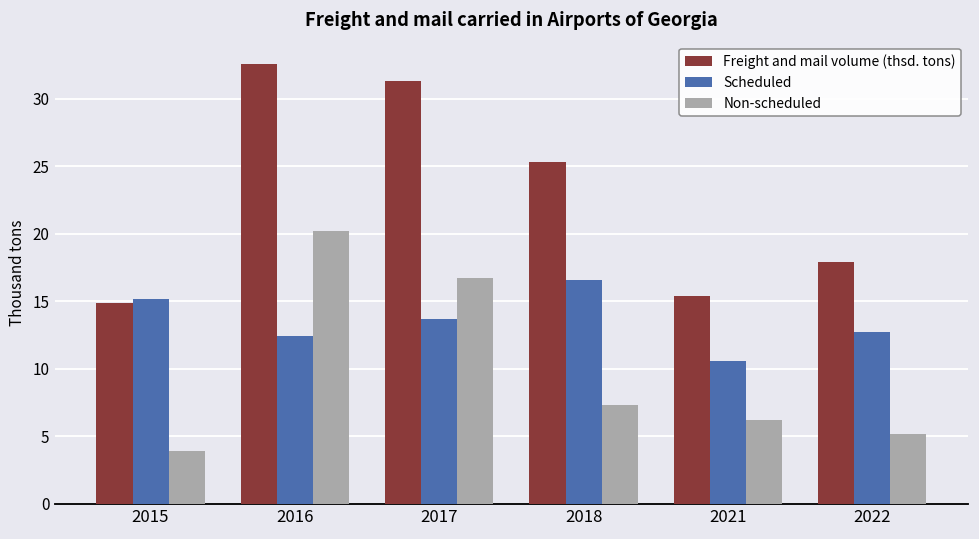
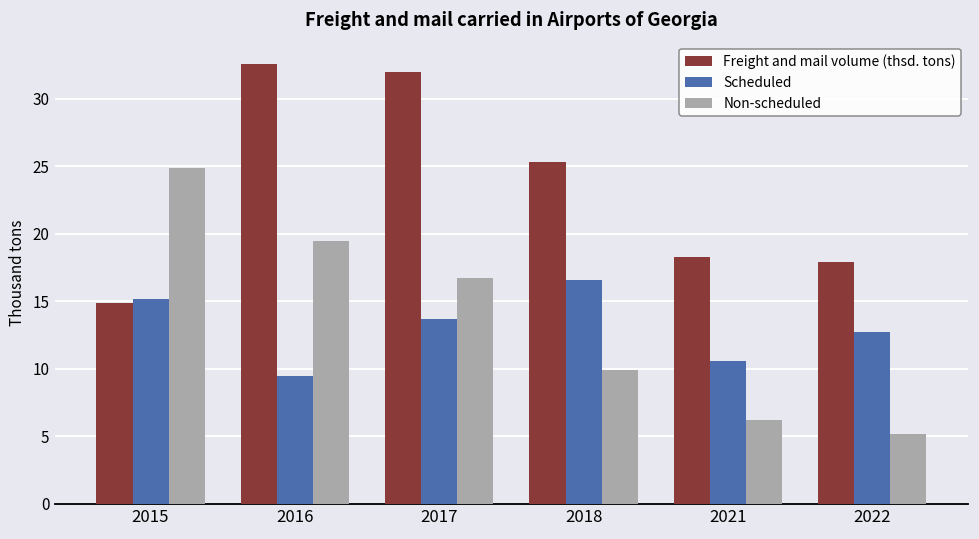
Non-scheduled, 2015: 3.9 -> 24.9
Scheduled, 2016: 12.4 -> 9.5
Non-scheduled, 2016: 20.2 -> 19.5
Freight and mail volume (thsd. tons), 2017: 31.3 -> 32.0
Non-scheduled, 2018: 7.3 -> 9.9
Freight and mail volume (thsd. tons), 2021: 15.4 -> 18.3
